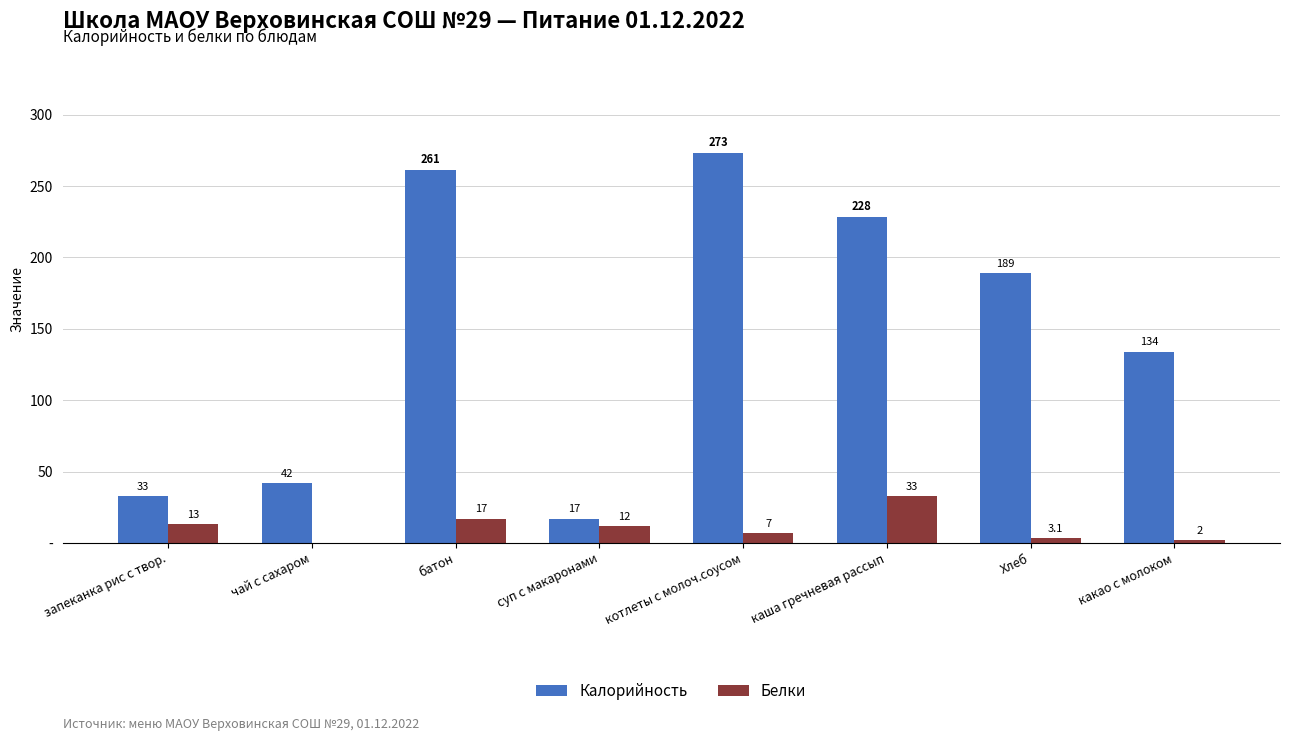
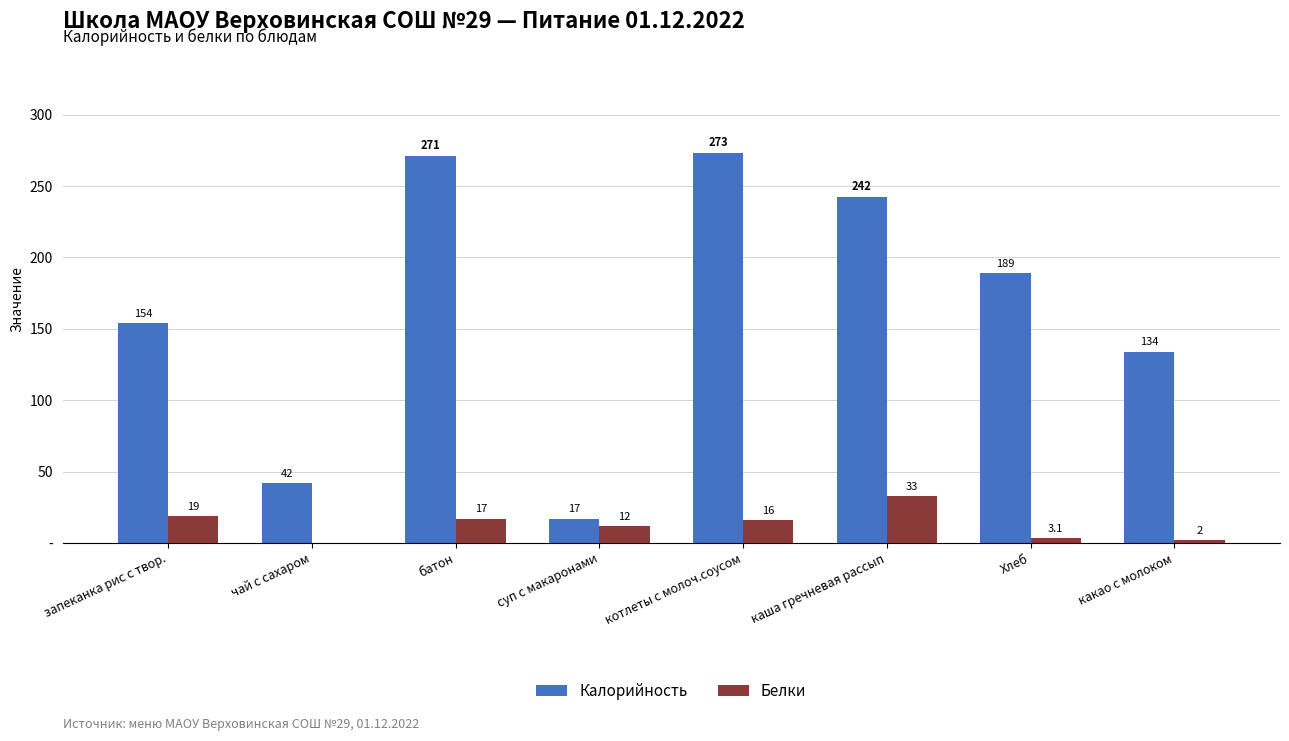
Калорийность, запеканка рис с твор.: 33 -> 154
Белки, запеканка рис с твор.: 13 -> 19
Калорийность, батон: 261 -> 271
Белки, котлеты с молоч.соусом: 7 -> 16
Калорийность, каша гречневая рассып: 228 -> 242
